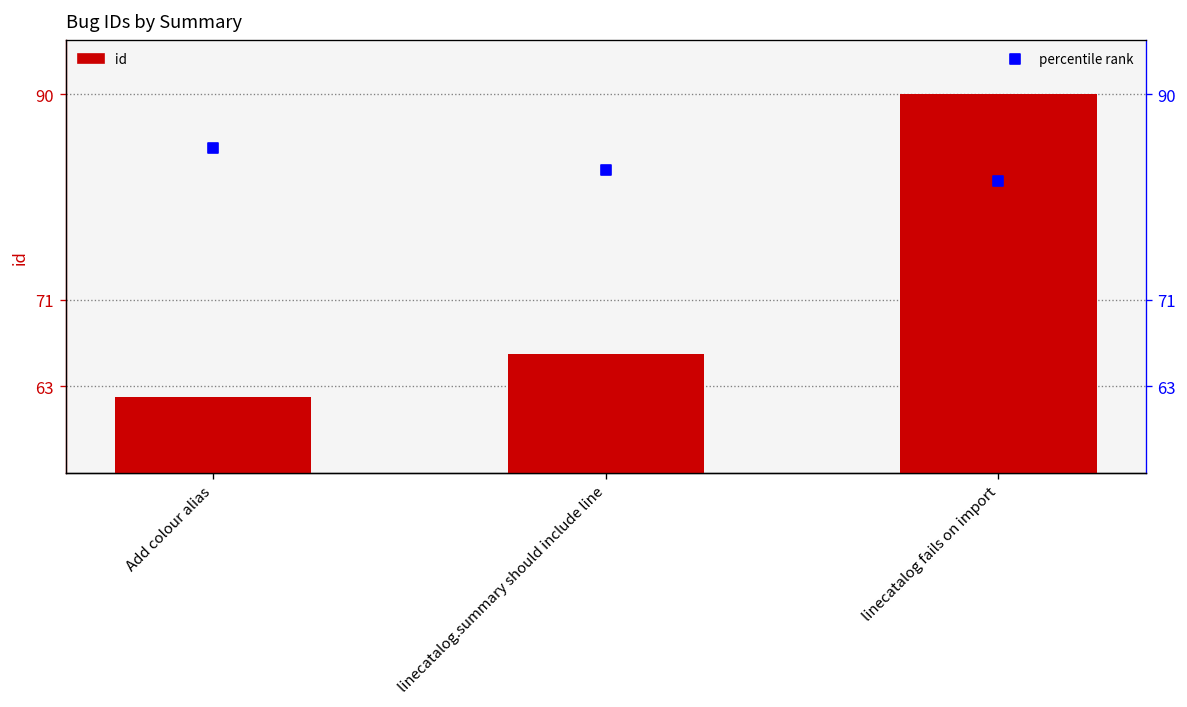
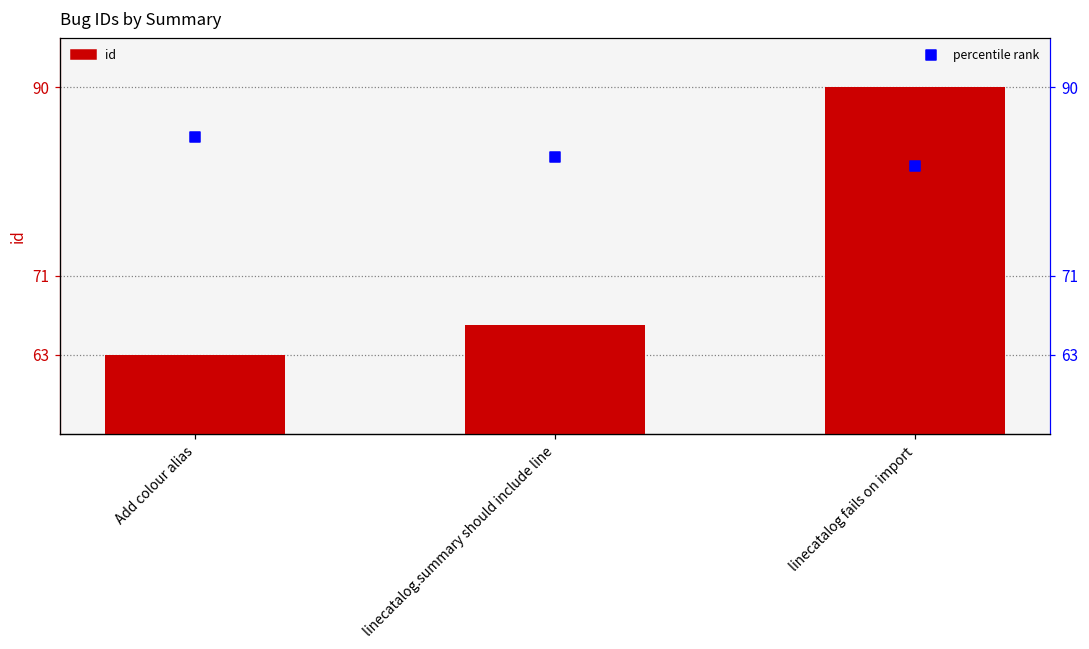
id, Add colour alias: 62 -> 63
